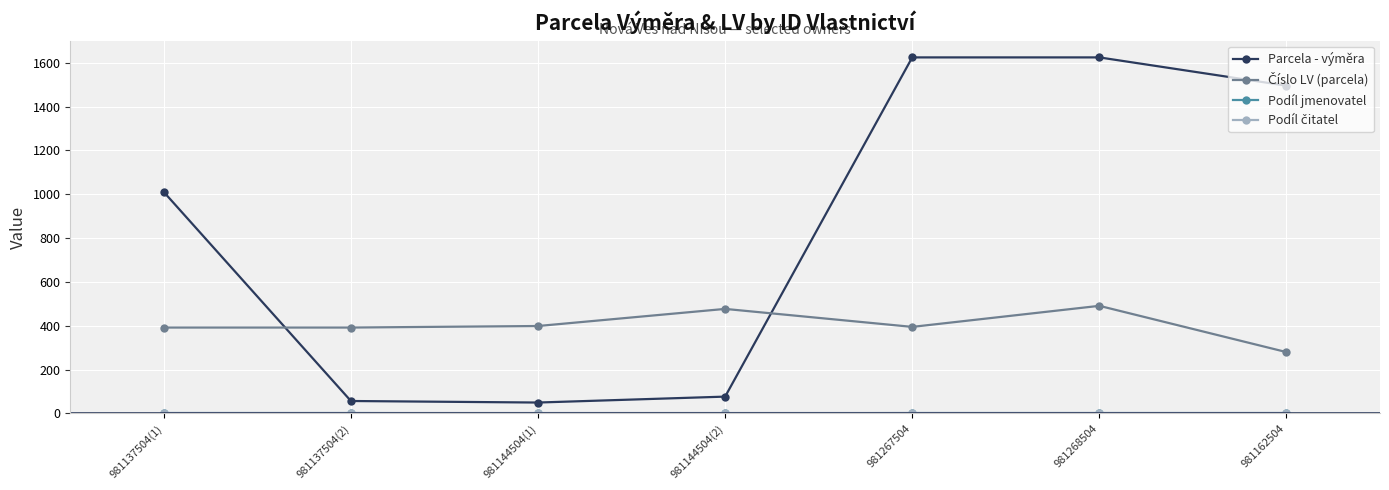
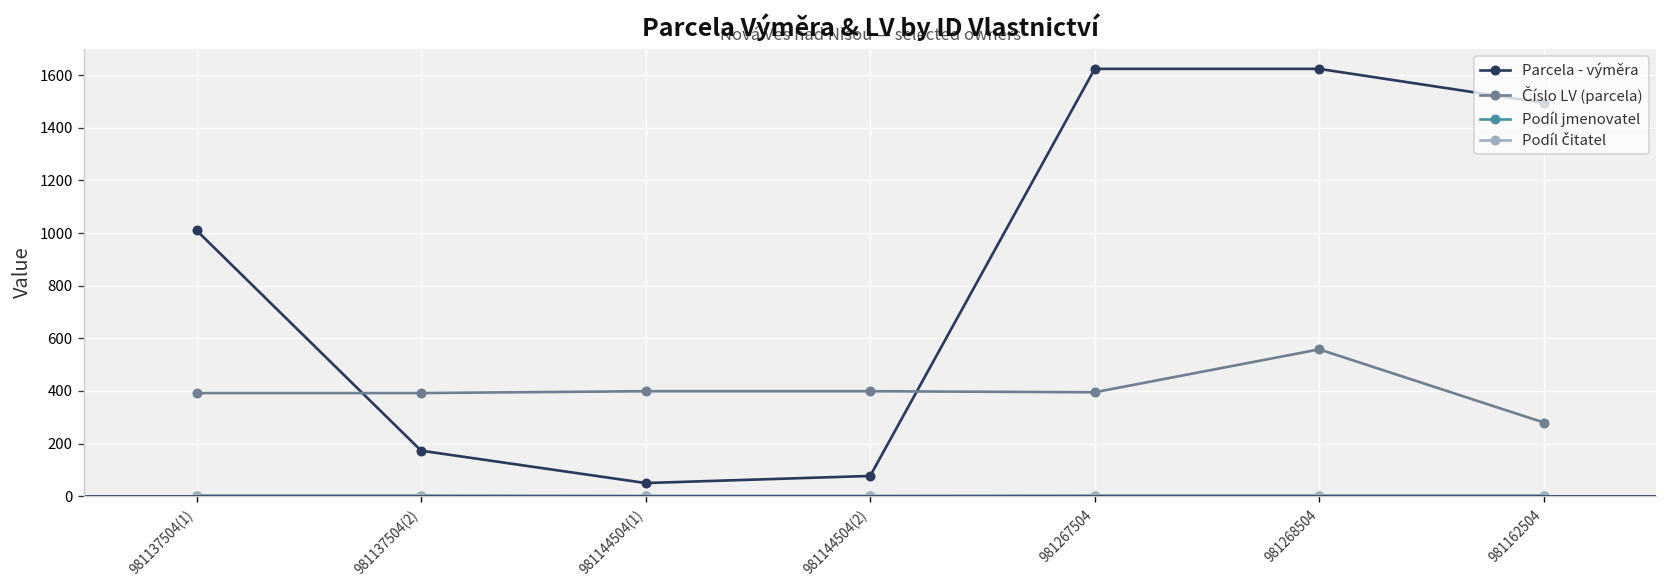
Parcela - výměra, 981137504(2): 60 -> 170
Číslo LV (parcela), 981144504(2): 480 -> 400
Číslo LV (parcela), 981268504: 490 -> 560
